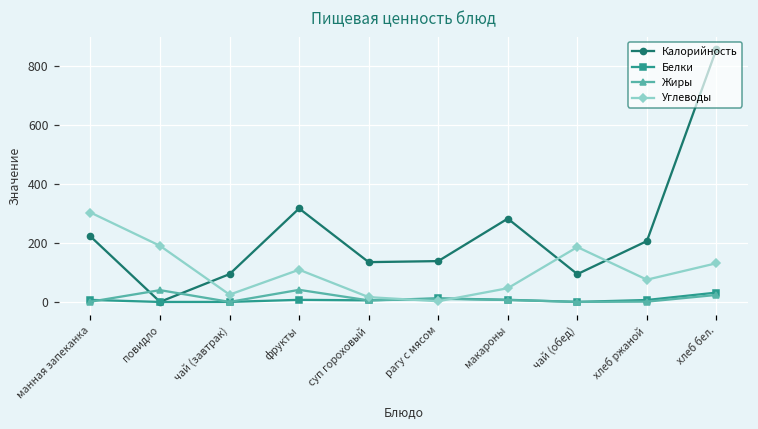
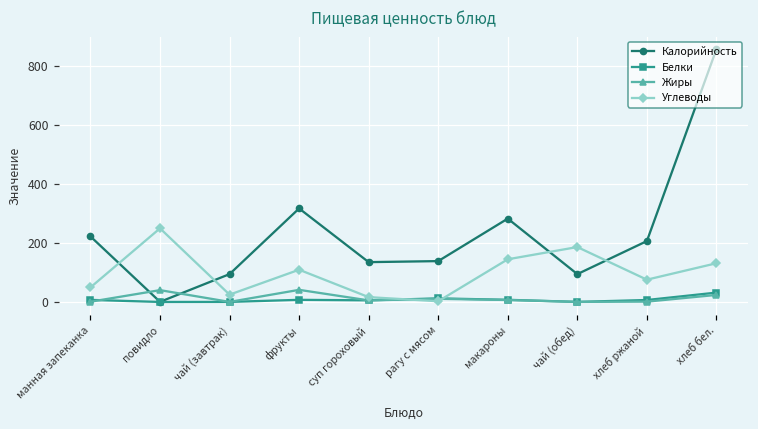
Углеводы, манная запеканка: 300 -> 50
Углеводы, повидло: 190 -> 250
Углеводы, макароны: 50 -> 140
